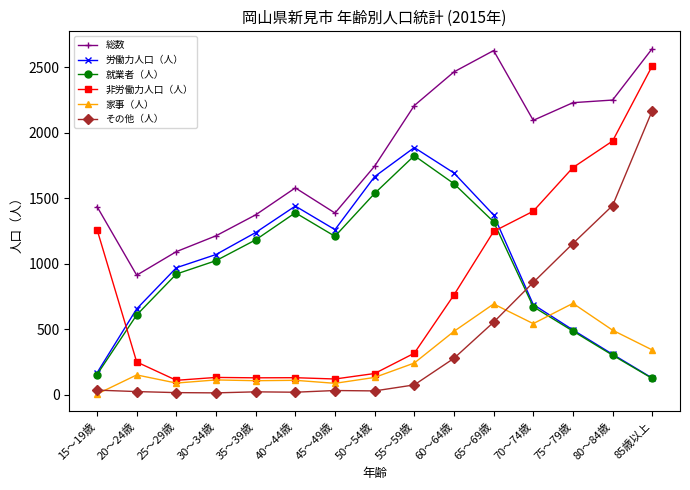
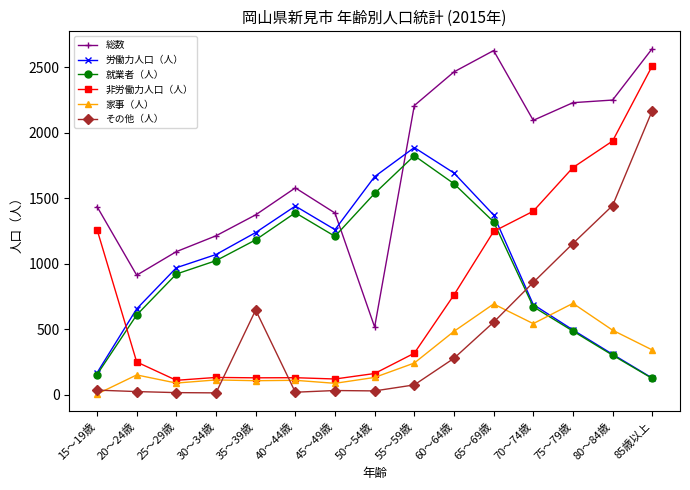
その他（人）, 35～39歳: 20 -> 650
総数, 50～54歳: 1750 -> 520
